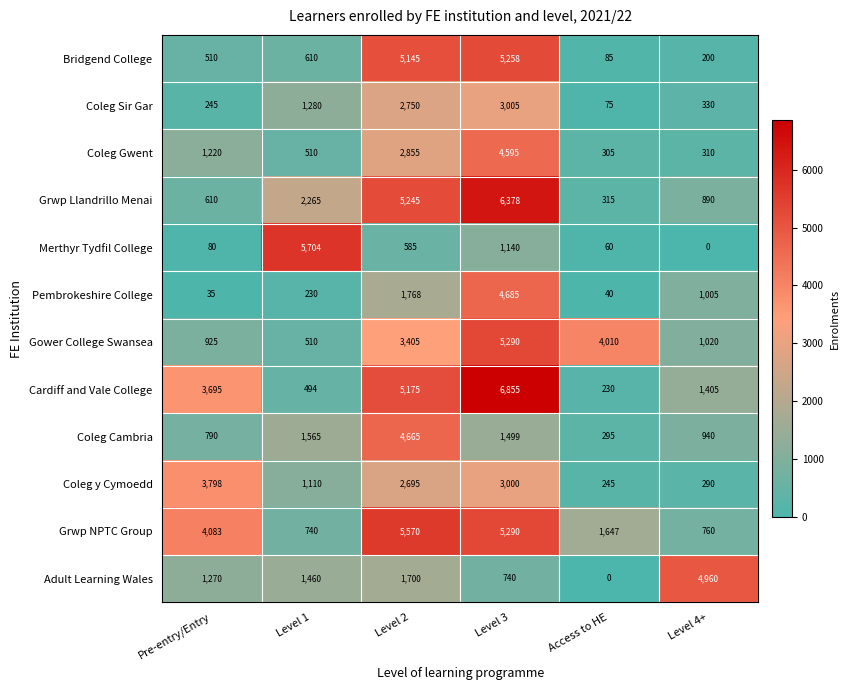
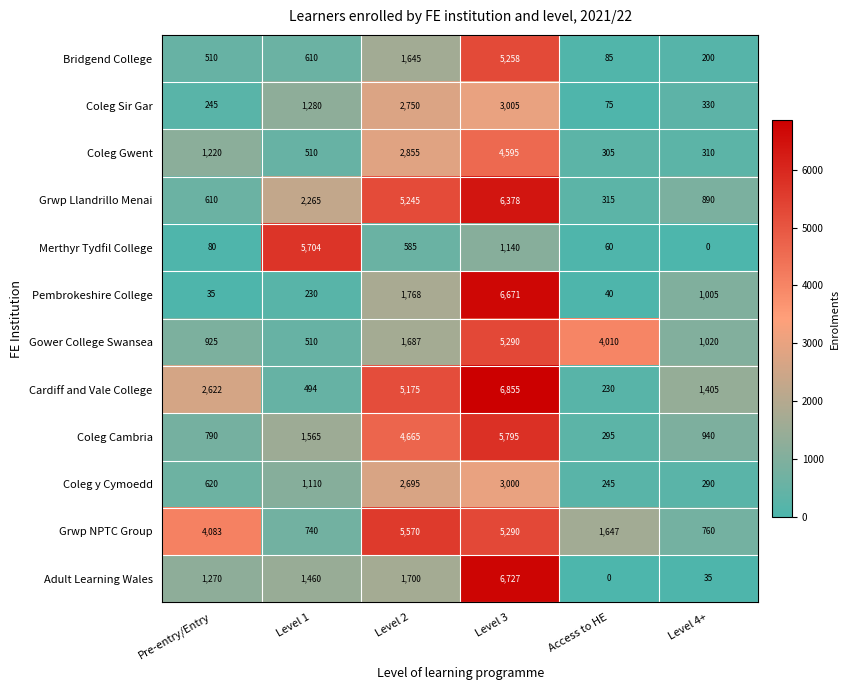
Bridgend College, Level 2: 5,145 -> 1,645
Pembrokeshire College, Level 3: 4,685 -> 6,671
Gower College Swansea, Level 2: 3,405 -> 1,687
Cardiff and Vale College, Pre-entry/Entry: 3,695 -> 2,622
Coleg Cambria, Level 3: 1,499 -> 5,795
Coleg y Cymoedd, Pre-entry/Entry: 3,798 -> 620
Adult Learning Wales, Level 3: 740 -> 6,727
Adult Learning Wales, Level 4+: 4,960 -> 35
